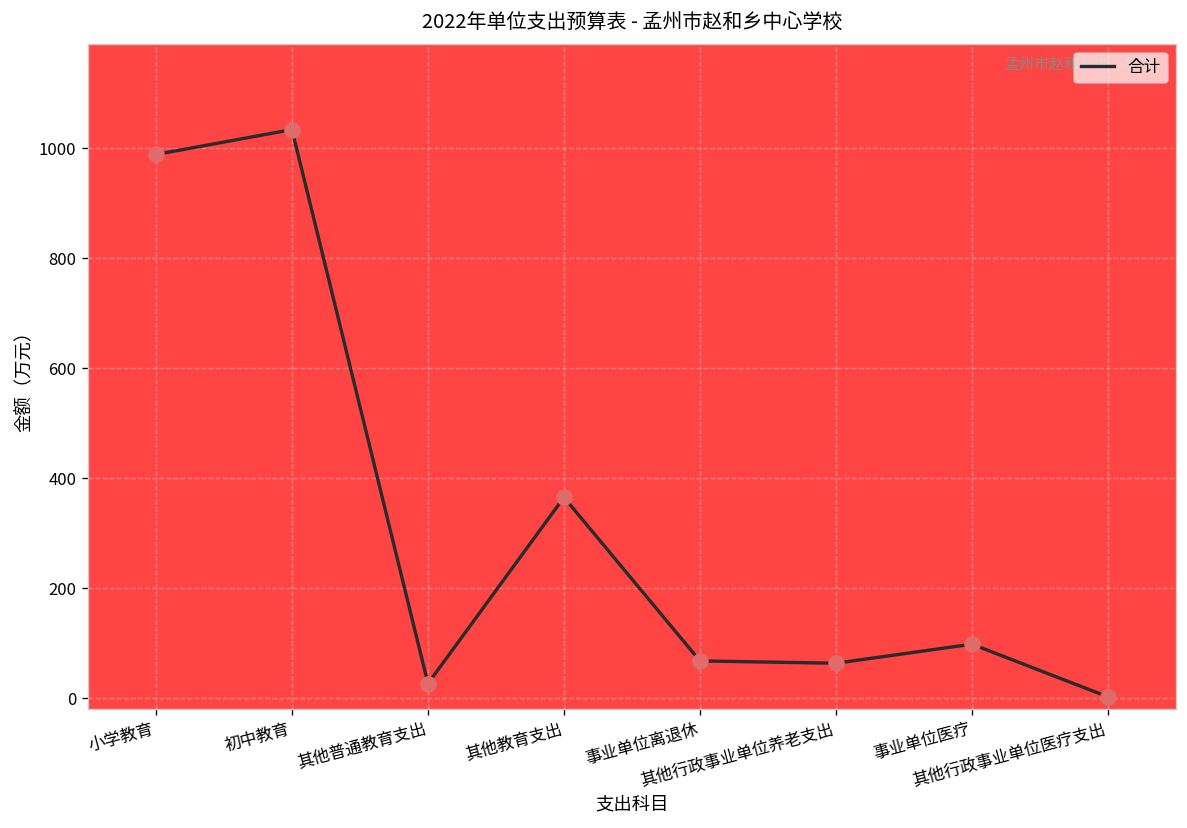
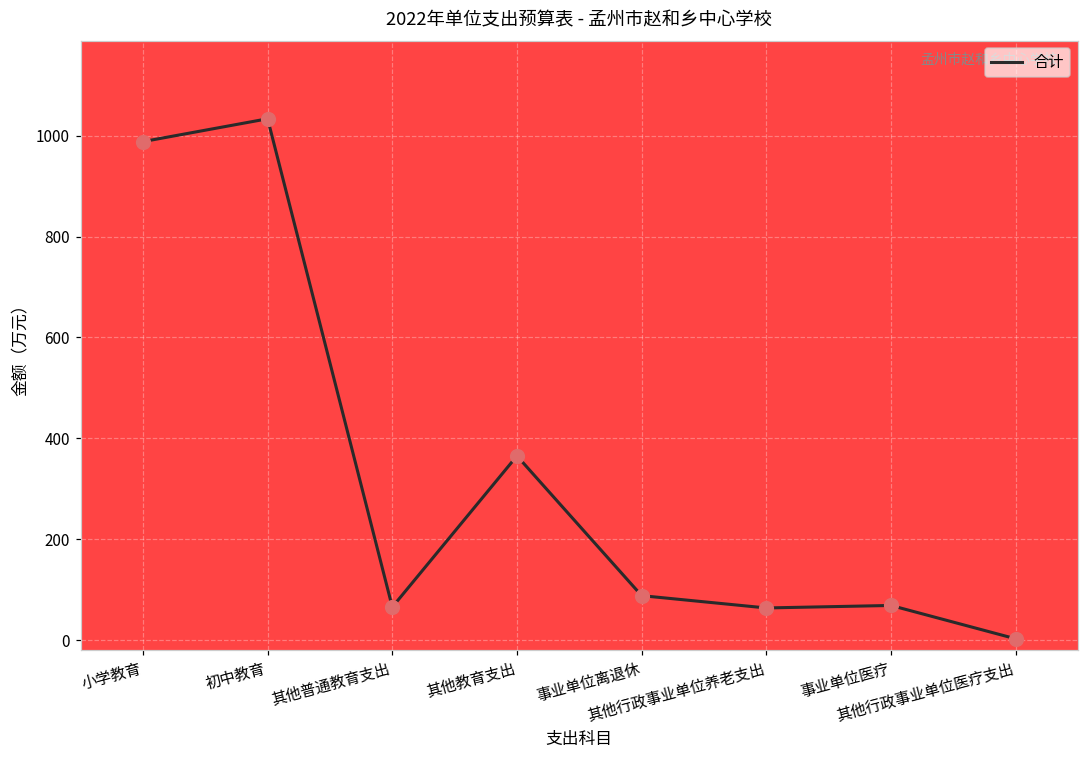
其他普通教育支出: 30 -> 70
事业单位离退休: 70 -> 90
事业单位医疗: 100 -> 70
